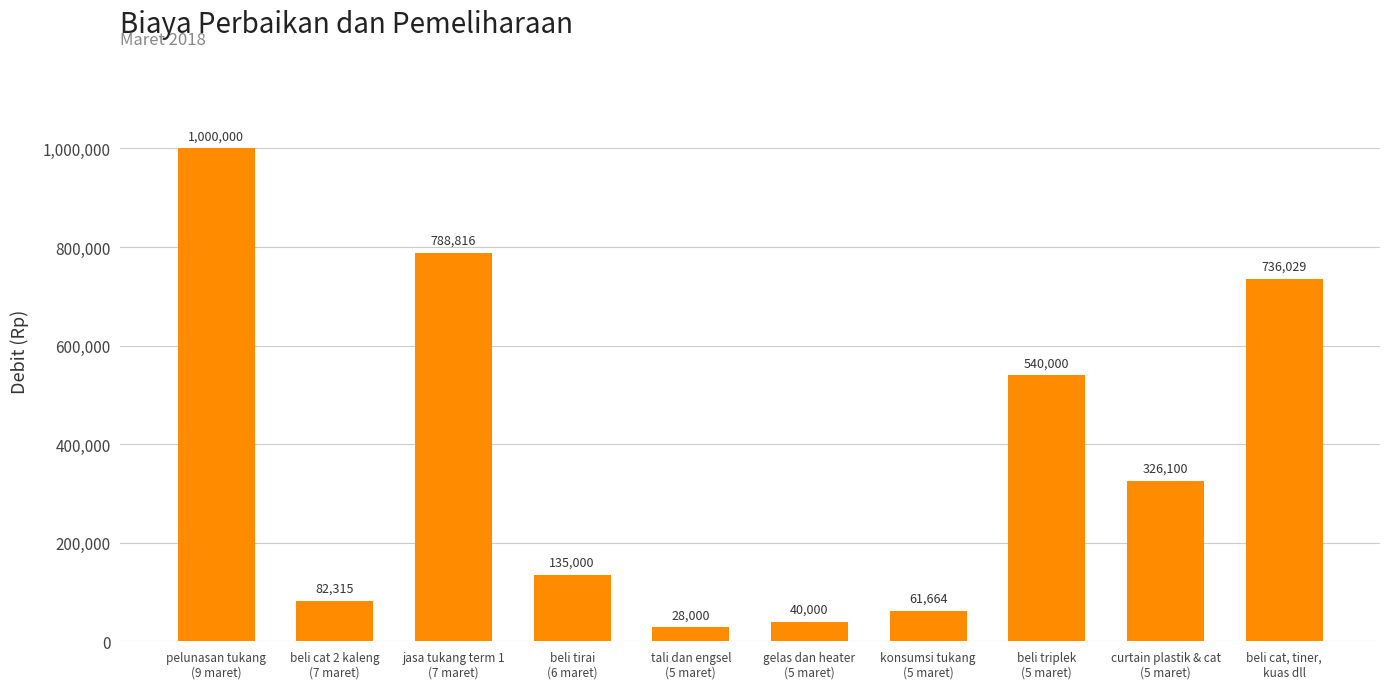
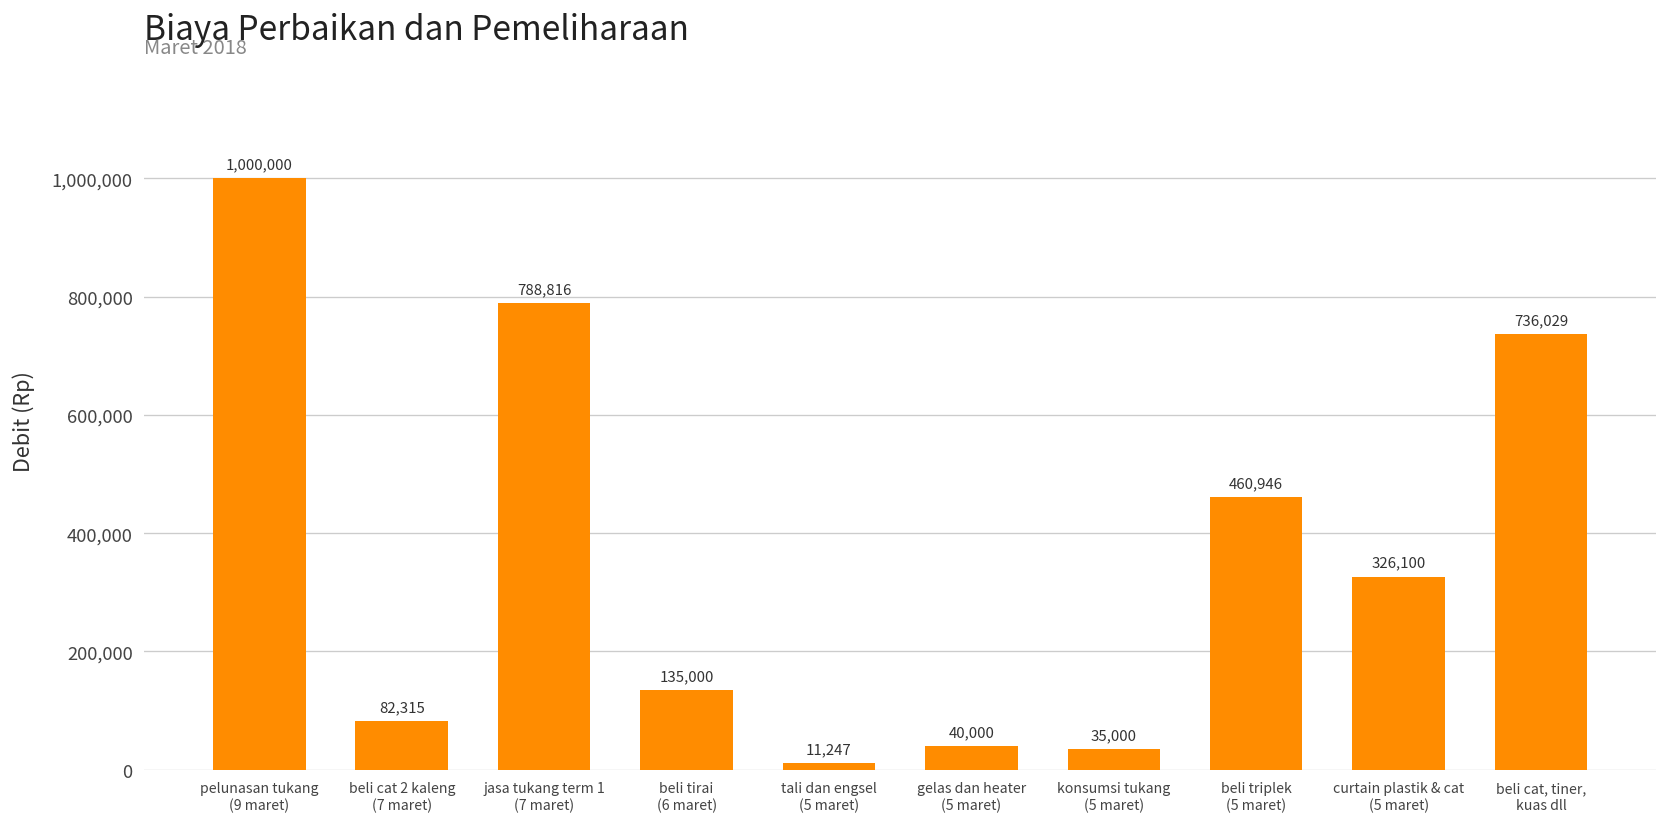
tali dan engsel (5 maret): 28,000 -> 11,247
konsumsi tukang (5 maret): 61,664 -> 35,000
beli triplek (5 maret): 540,000 -> 460,946
